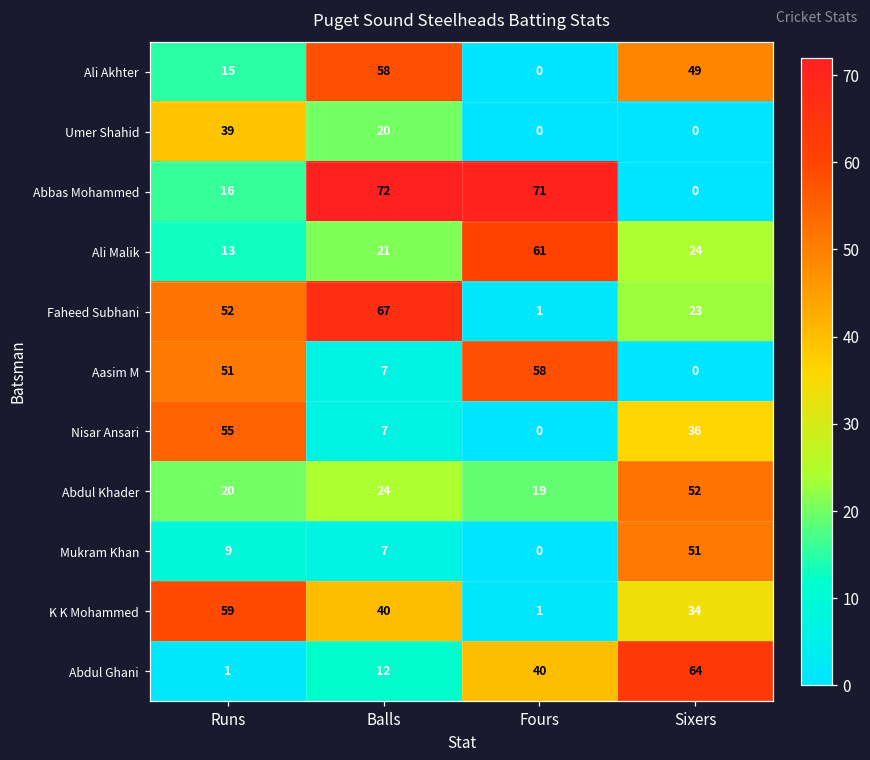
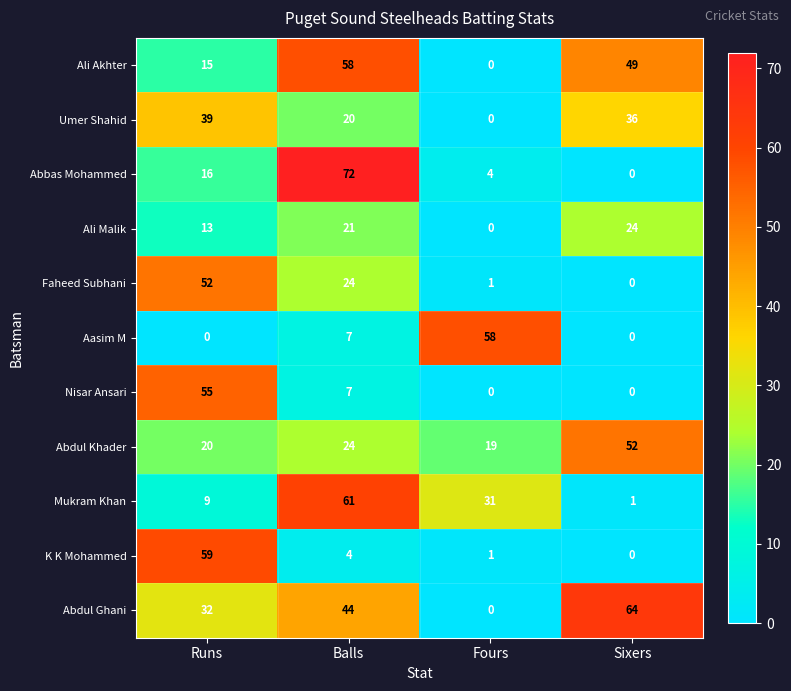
Umer Shahid, Sixers: 0 -> 36
Abbas Mohammed, Fours: 71 -> 4
Ali Malik, Fours: 61 -> 0
Faheed Subhani, Balls: 67 -> 24
Faheed Subhani, Sixers: 23 -> 0
Aasim M, Runs: 51 -> 0
Nisar Ansari, Sixers: 36 -> 0
Mukram Khan, Balls: 7 -> 61
Mukram Khan, Fours: 0 -> 31
Mukram Khan, Sixers: 51 -> 1
K K Mohammed, Balls: 40 -> 4
K K Mohammed, Sixers: 34 -> 0
Abdul Ghani, Runs: 1 -> 32
Abdul Ghani, Balls: 12 -> 44
Abdul Ghani, Fours: 40 -> 0
